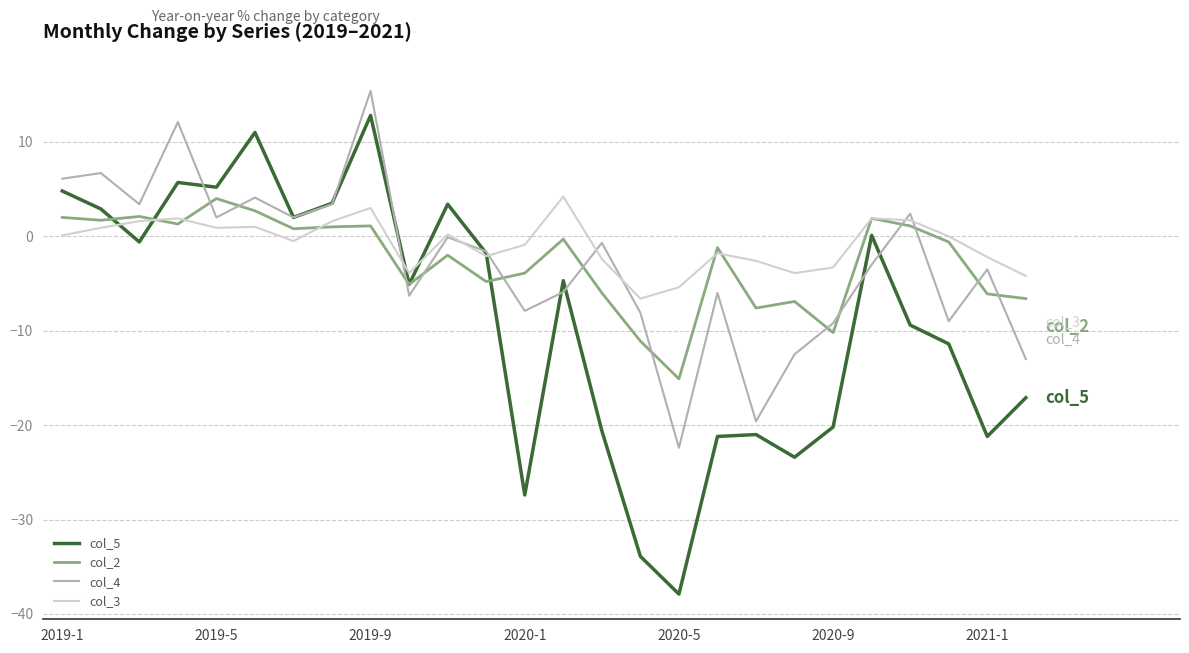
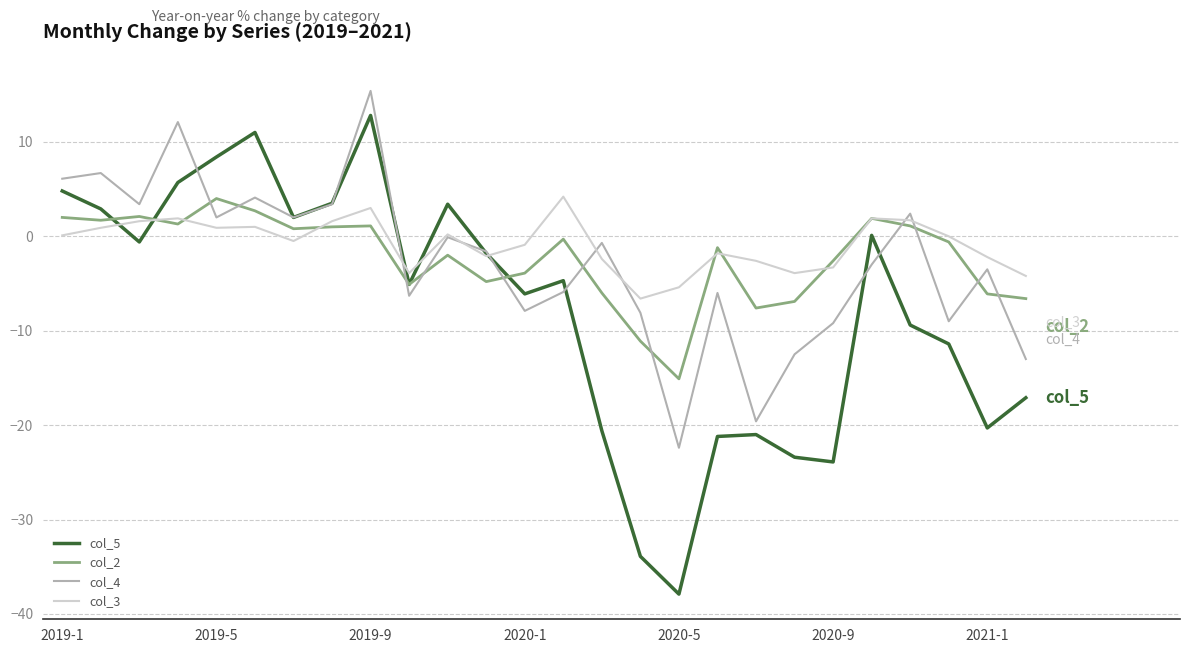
col_5, 2019-5: 5 -> 8
col_5, 2020-1: -27 -> -6
col_5, 2020-9: -20 -> -24
col_2, 2020-9: -10 -> -3
col_5, 2021-1: -21 -> -20
